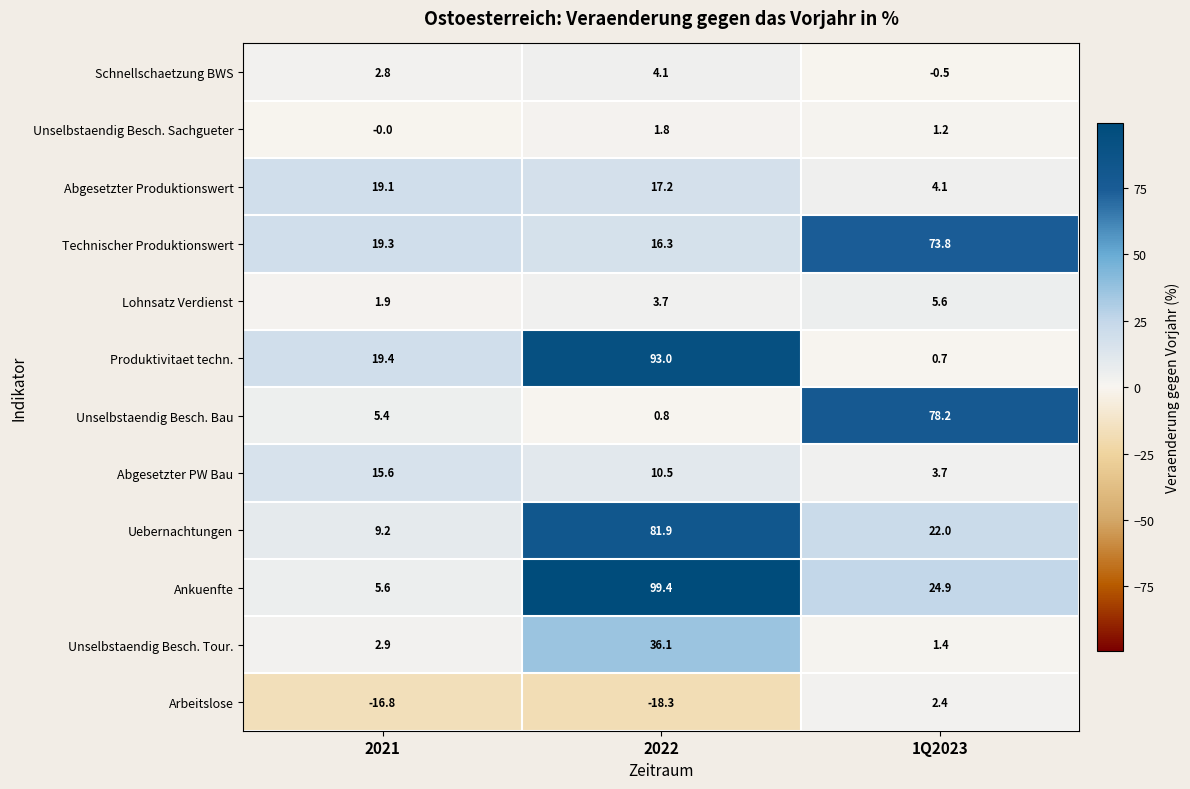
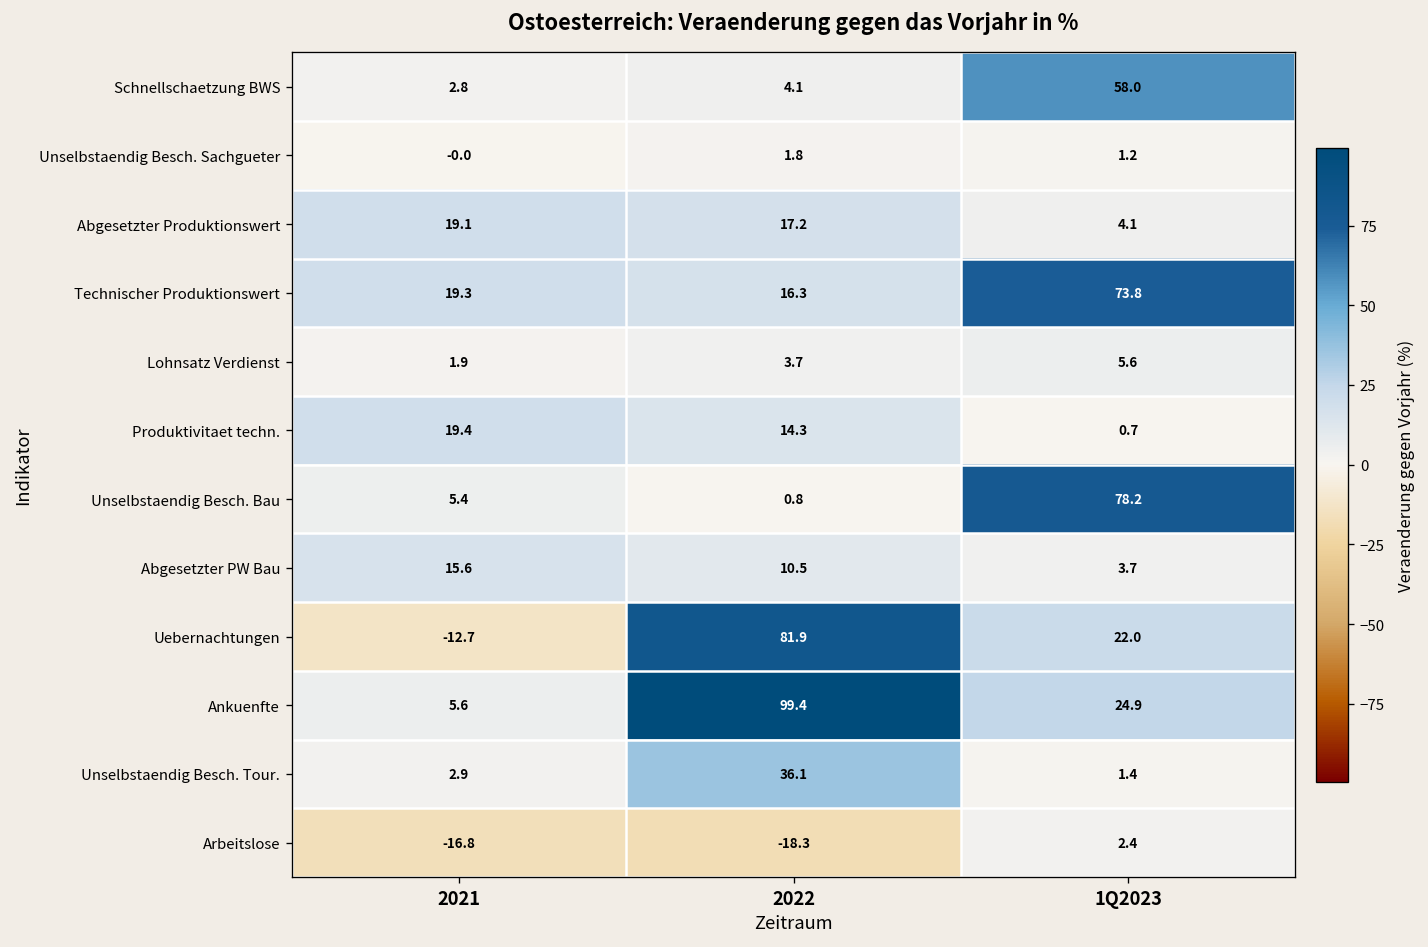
Schnellschaetzung BWS, 1Q2023: -0.5 -> 58.0
Produktivitaet techn., 2022: 93.0 -> 14.3
Uebernachtungen, 2021: 9.2 -> -12.7
